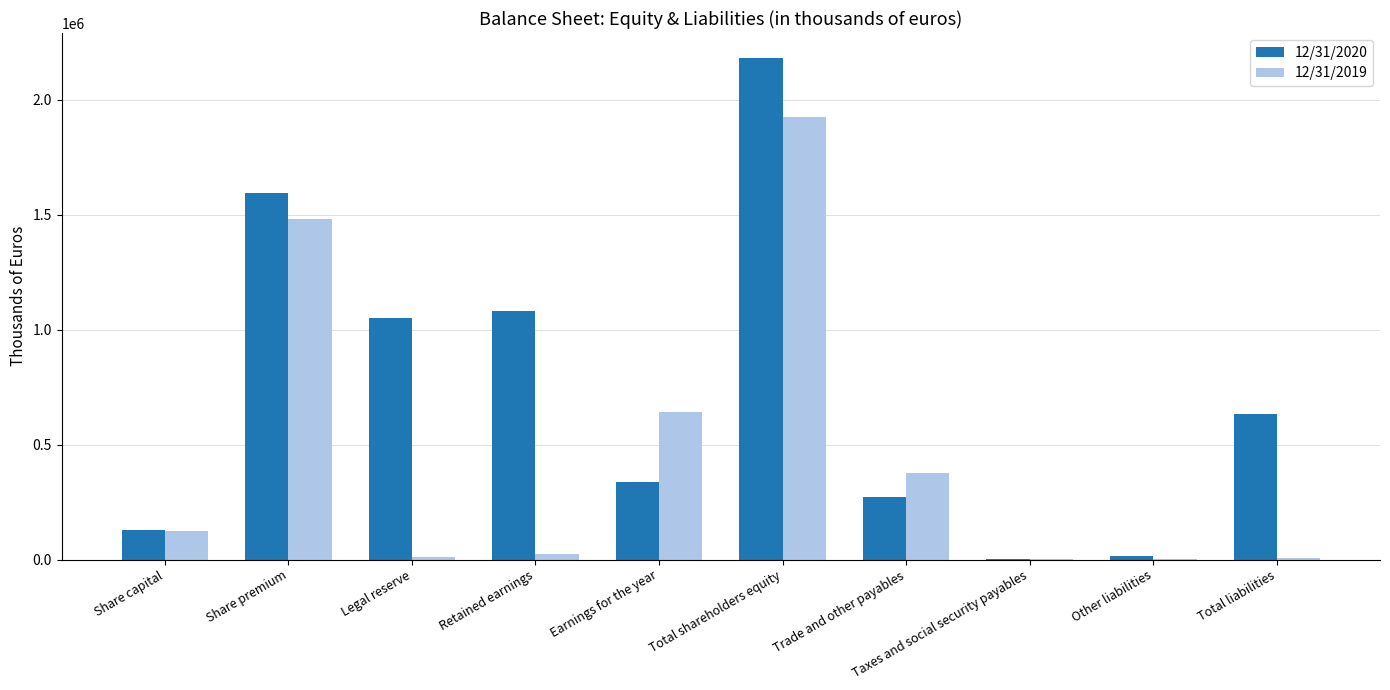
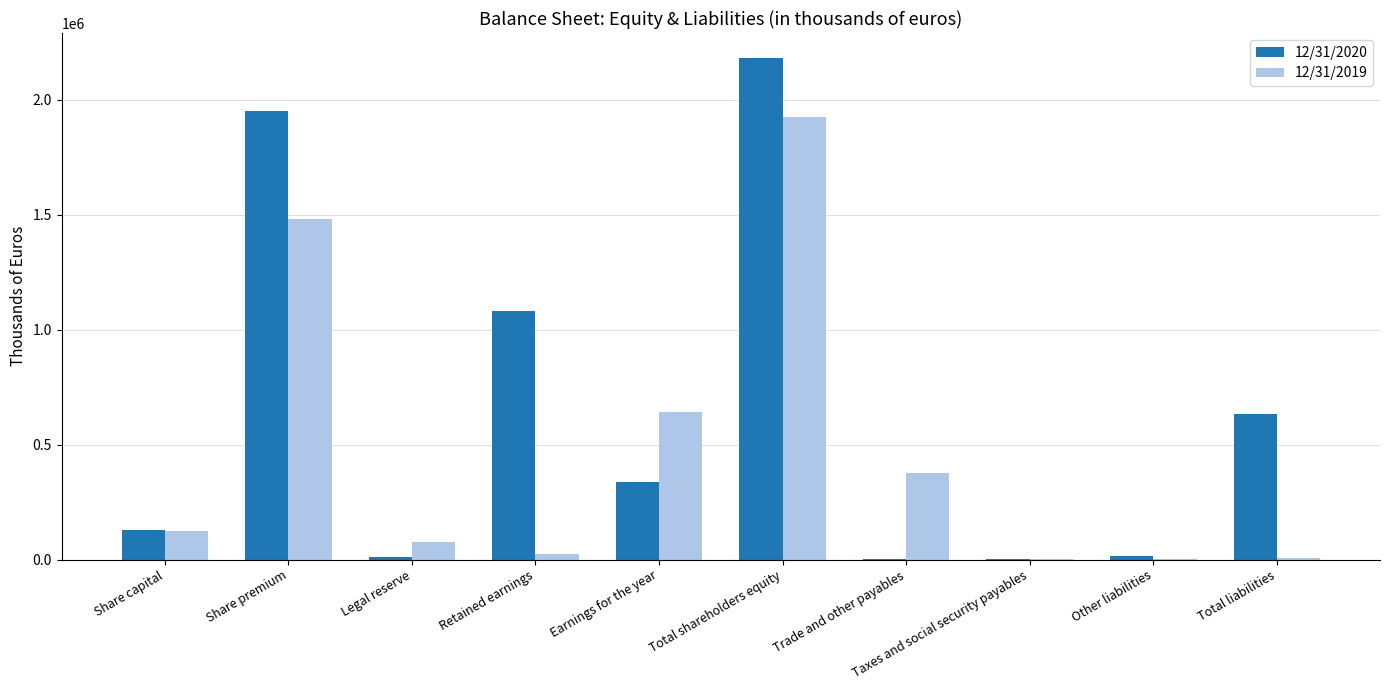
12/31/2020, Share premium: 1590000 -> 1950000
12/31/2020, Legal reserve: 1050000 -> 10000
12/31/2019, Legal reserve: 10000 -> 80000
12/31/2020, Trade and other payables: 270000 -> 0
